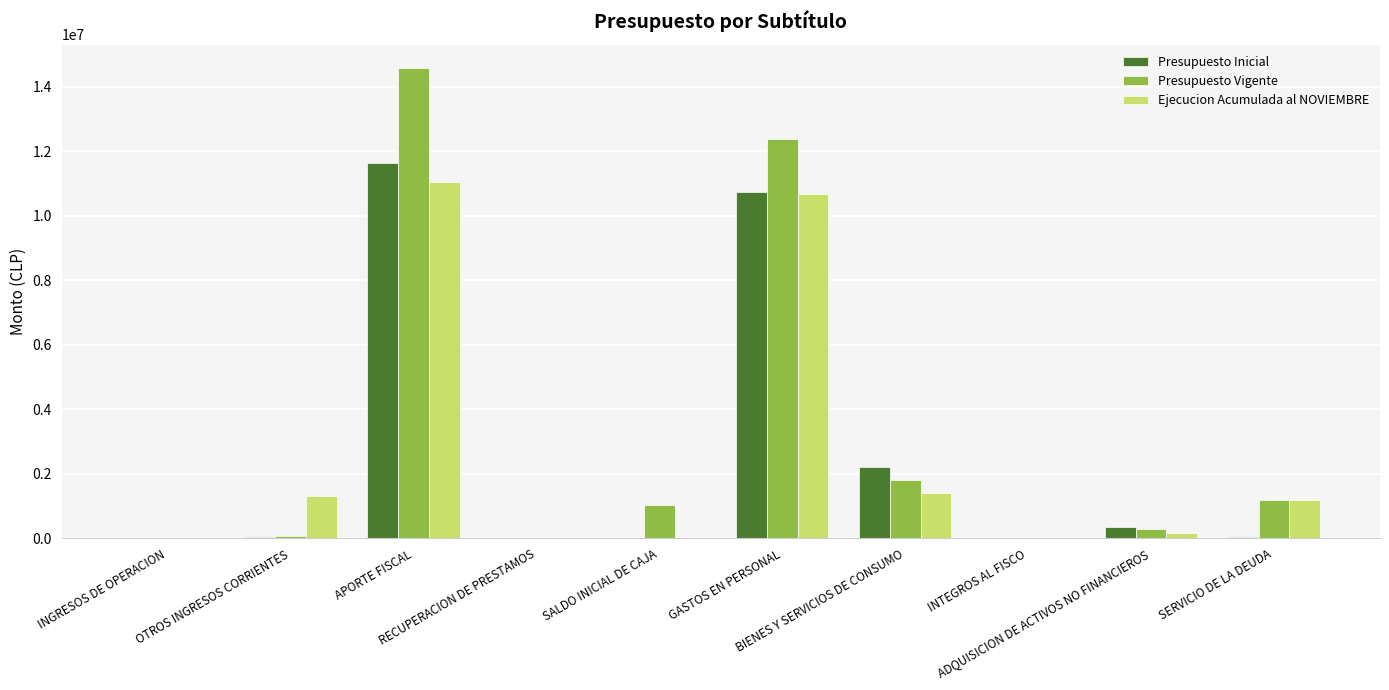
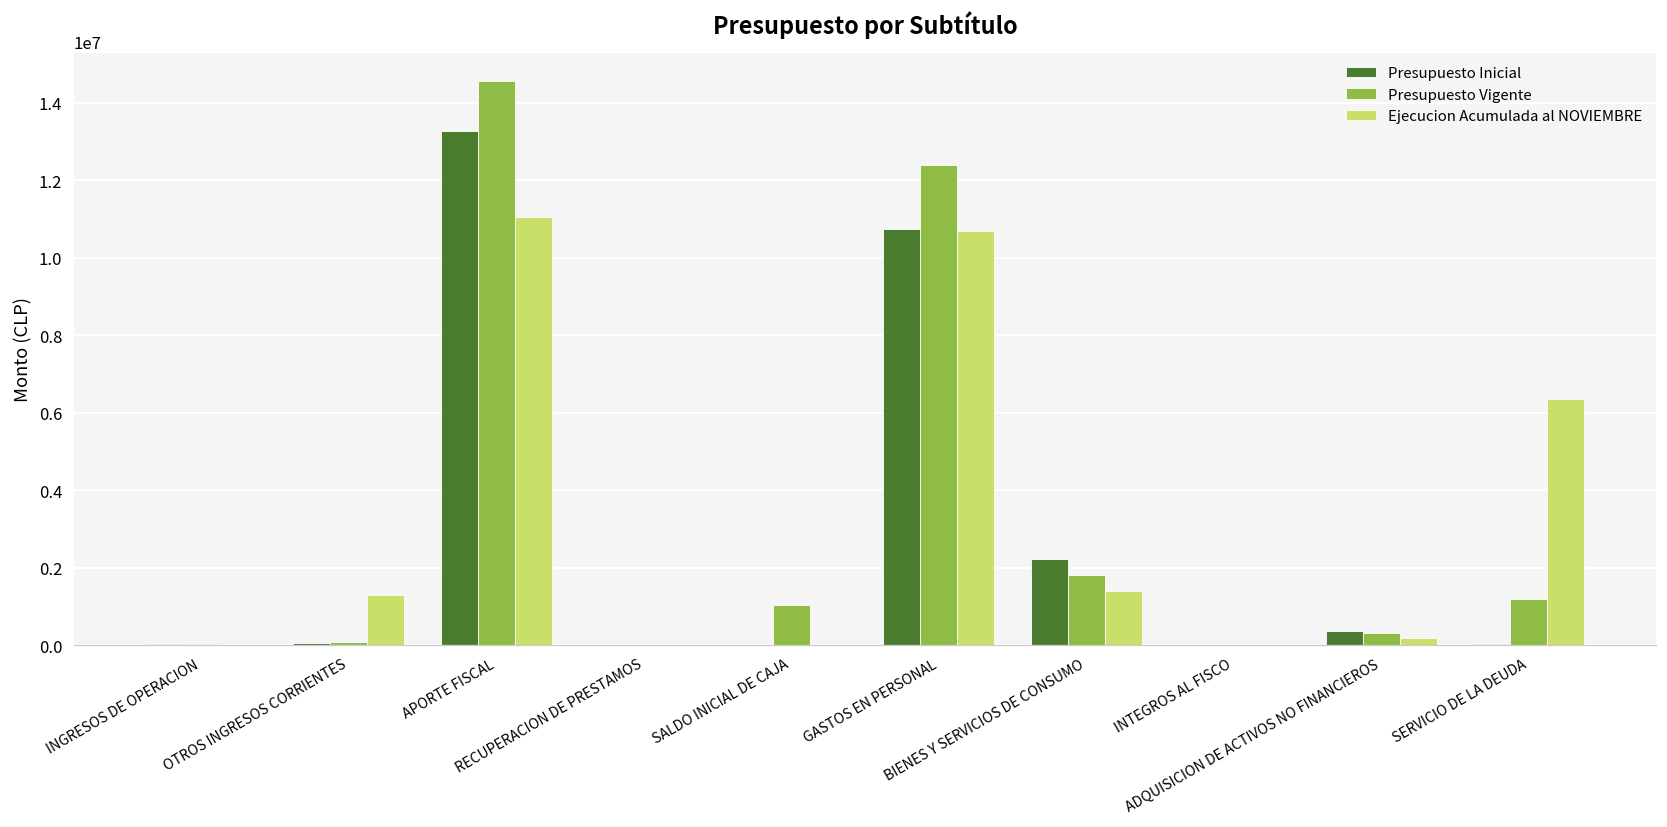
Presupuesto Inicial, APORTE FISCAL: 11600000 -> 13300000
Ejecucion Acumulada al NOVIEMBRE, SERVICIO DE LA DEUDA: 1200000 -> 6400000
